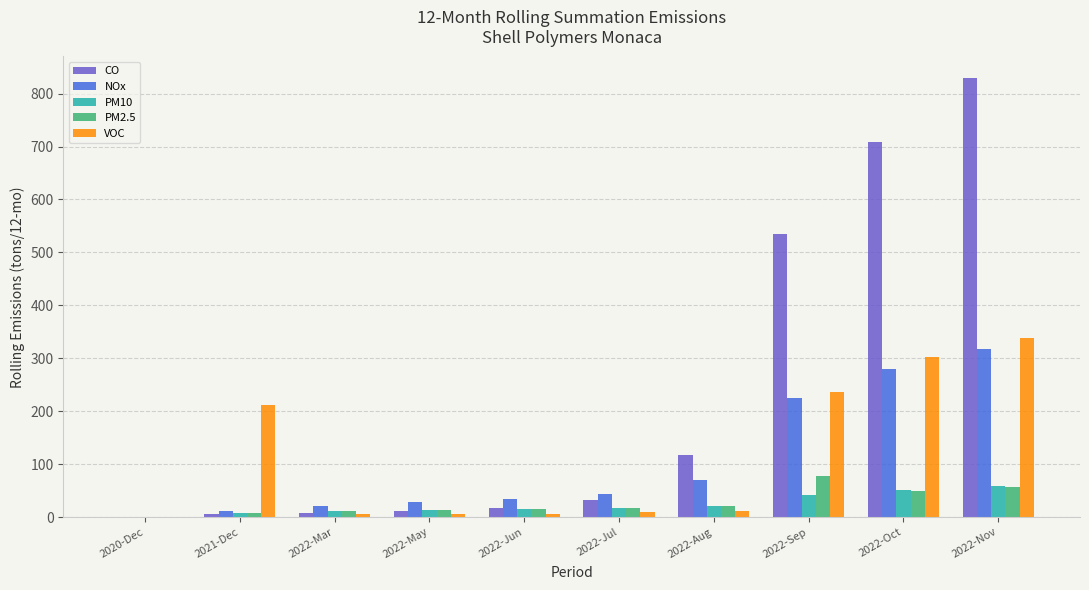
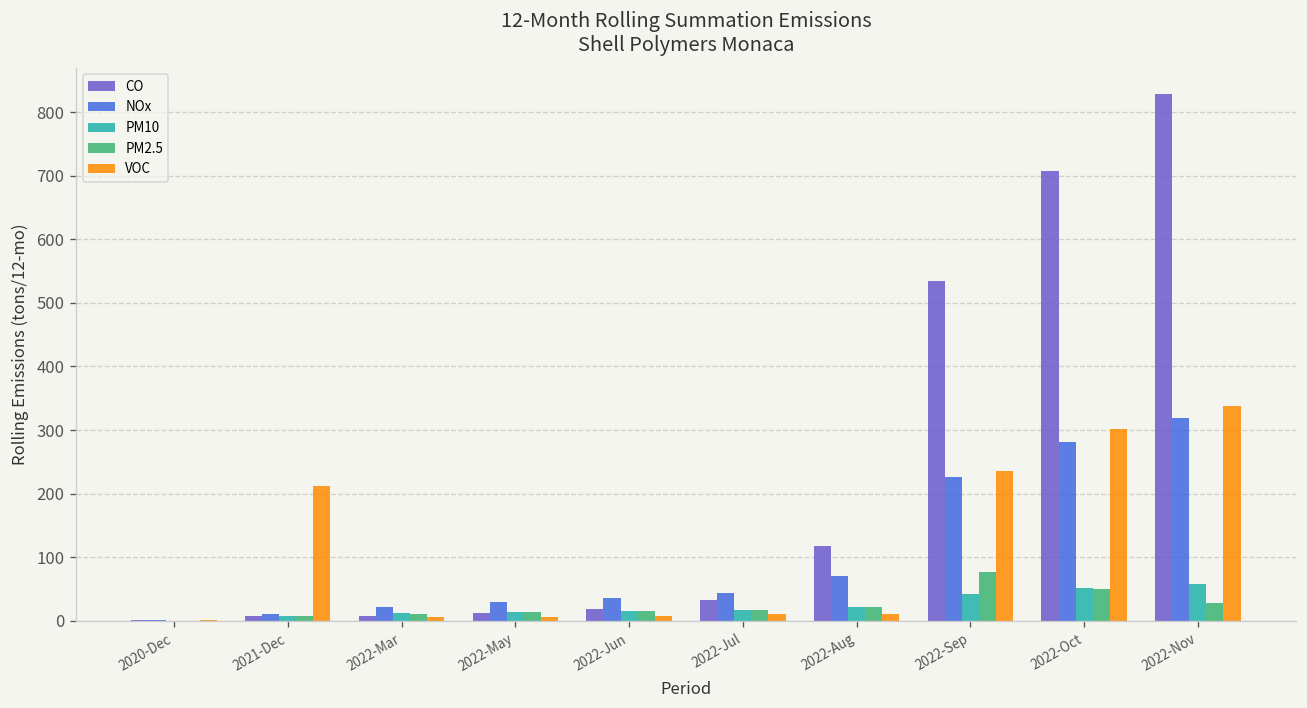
PM2.5, 2022-Nov: 60 -> 30
